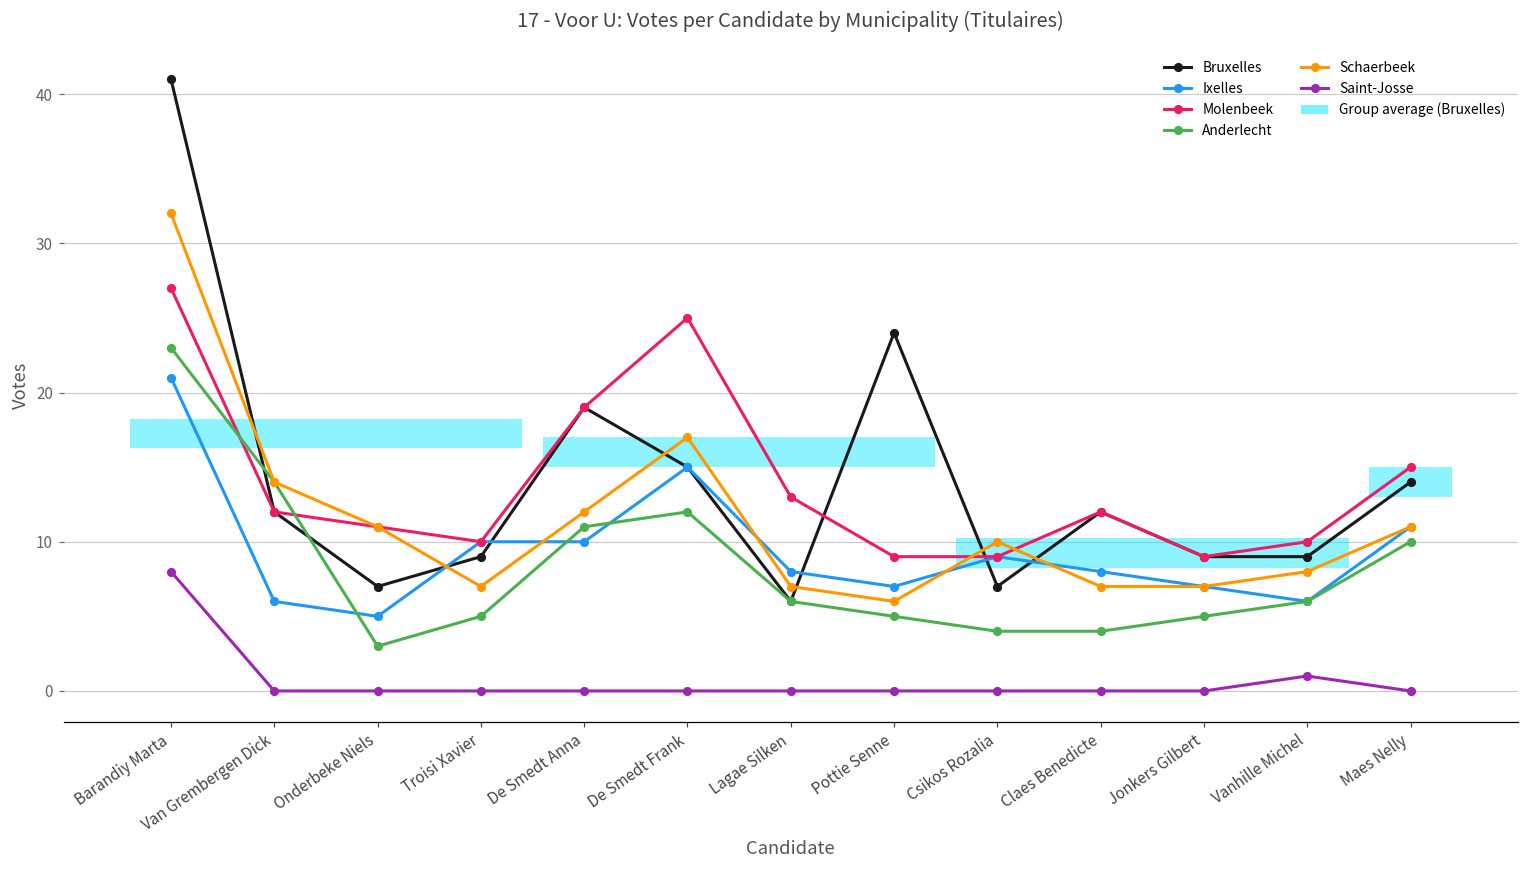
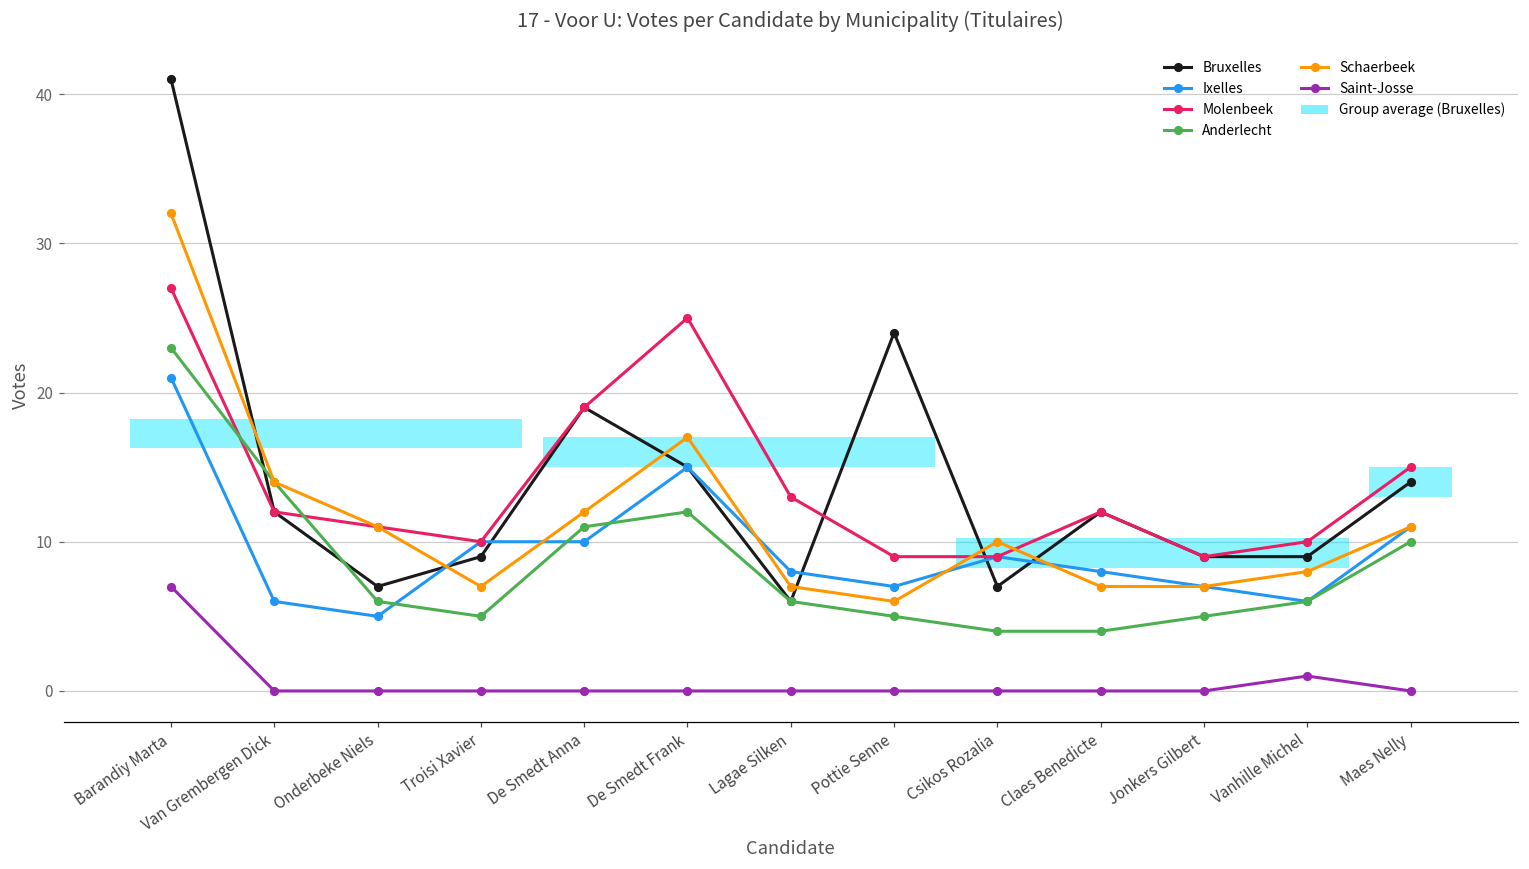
Saint-Josse, Barandiy Marta: 8 -> 7
Anderlecht, Onderbeke Niels: 3 -> 6
